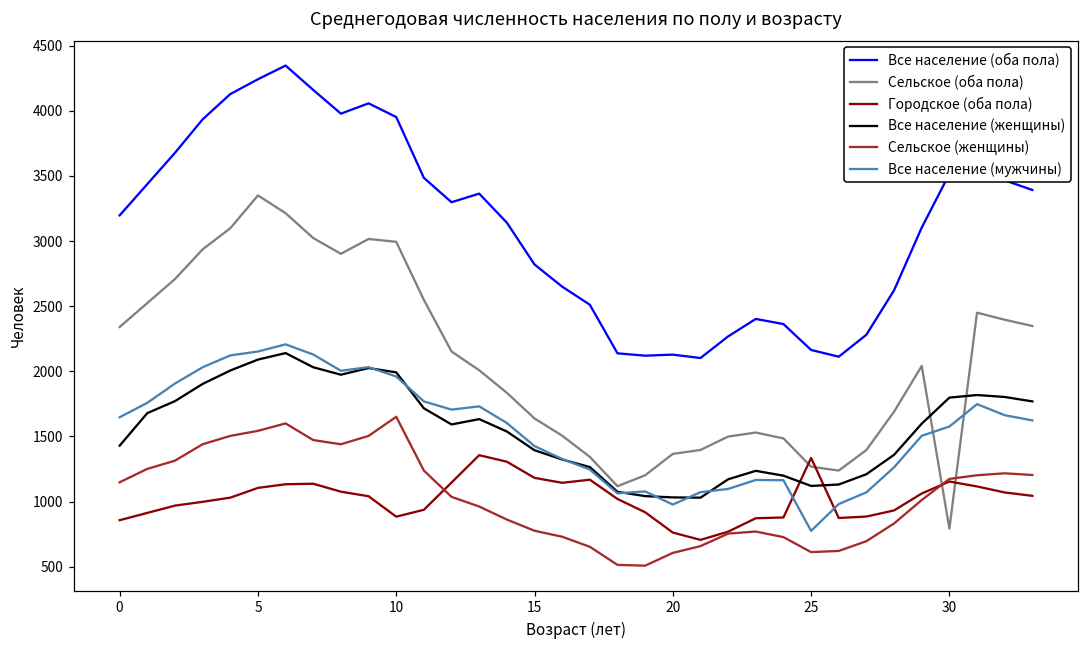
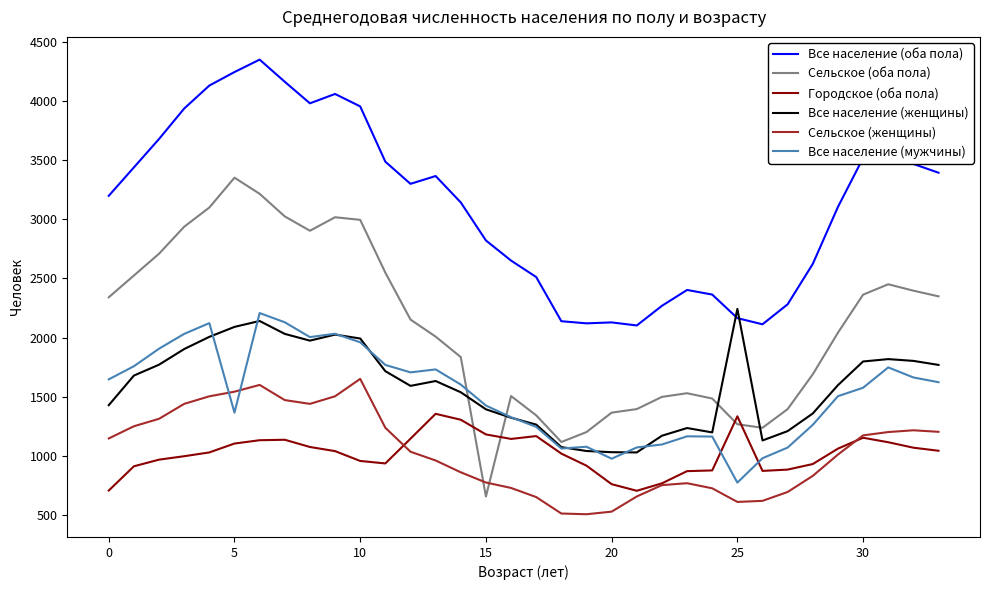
Городское (оба пола), 0: 860 -> 710
Все население (мужчины), 5: 2150 -> 1370
Городское (оба пола), 10: 880 -> 960
Сельское (оба пола), 15: 1640 -> 660
Сельское (женщины), 20: 610 -> 530
Все население (женщины), 25: 1120 -> 2240
Сельское (оба пола), 30: 790 -> 2360
